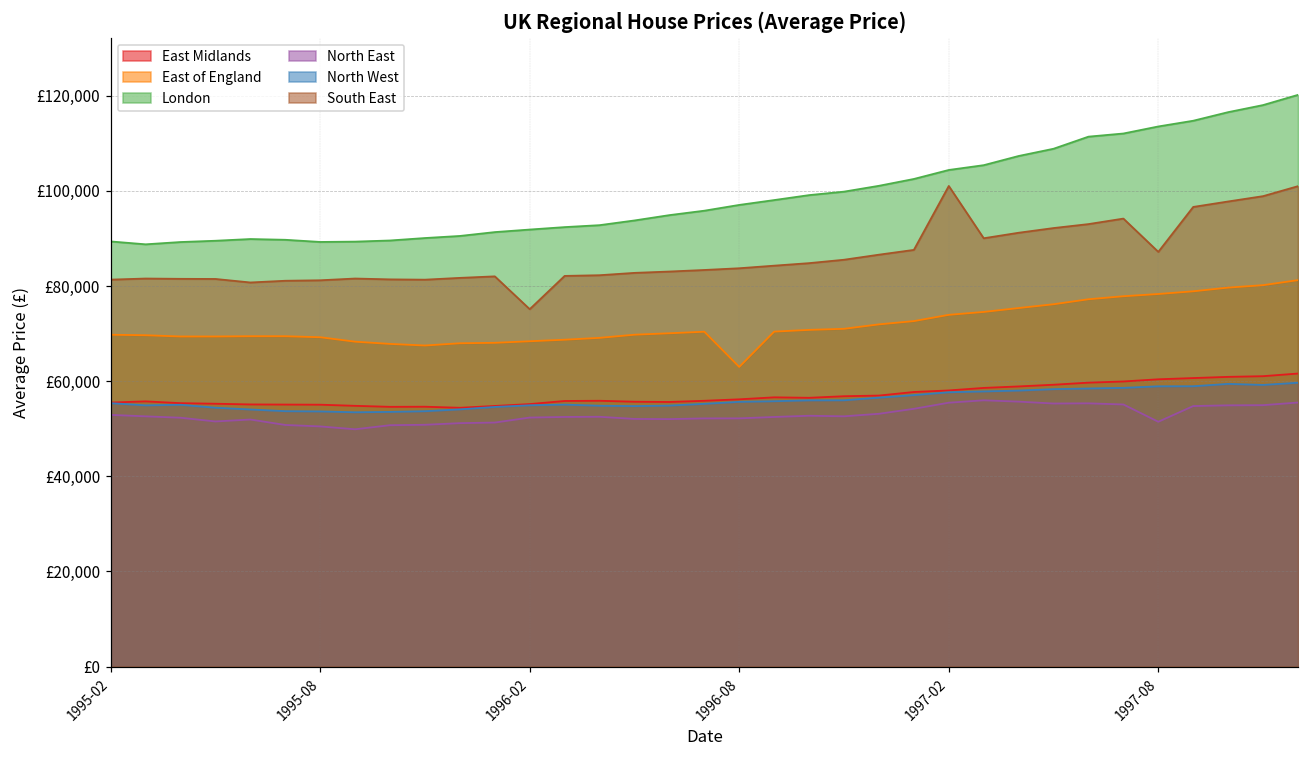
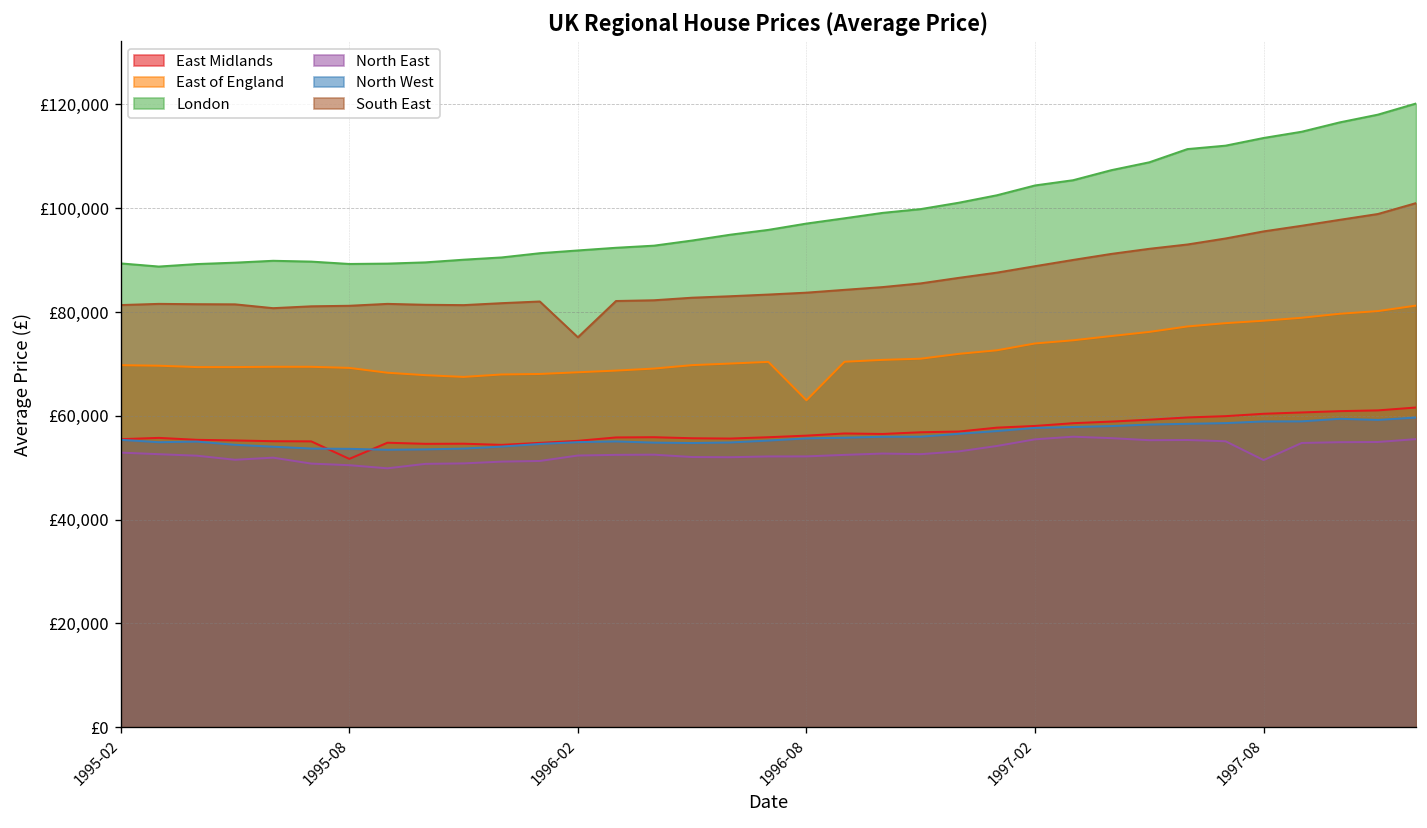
East Midlands, 1995-08: £55,000 -> £52,000
South East, 1997-02: £101,000 -> £89,000
South East, 1997-08: £87,000 -> £96,000
